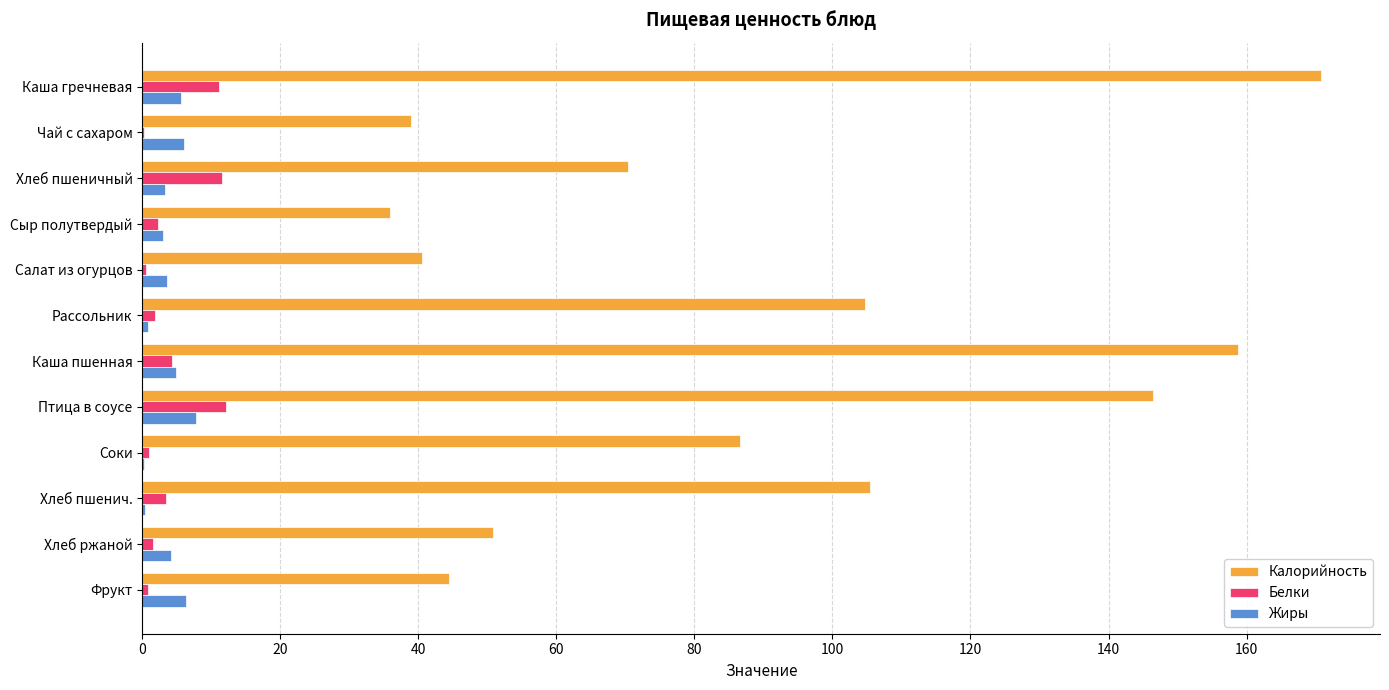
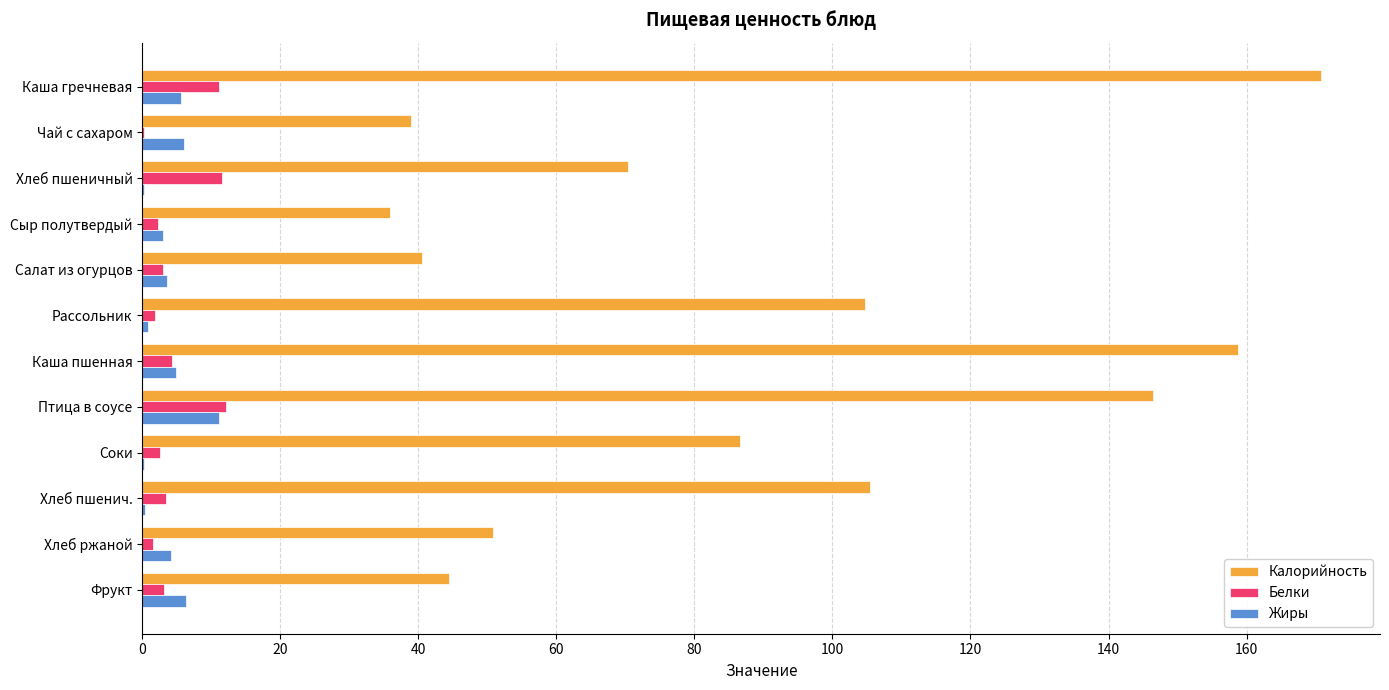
Жиры, Хлеб пшеничный: 3 -> 0
Белки, Салат из огурцов: 0 -> 3
Жиры, Птица в соусе: 8 -> 11
Белки, Соки: 1 -> 3
Белки, Фрукт: 1 -> 3
